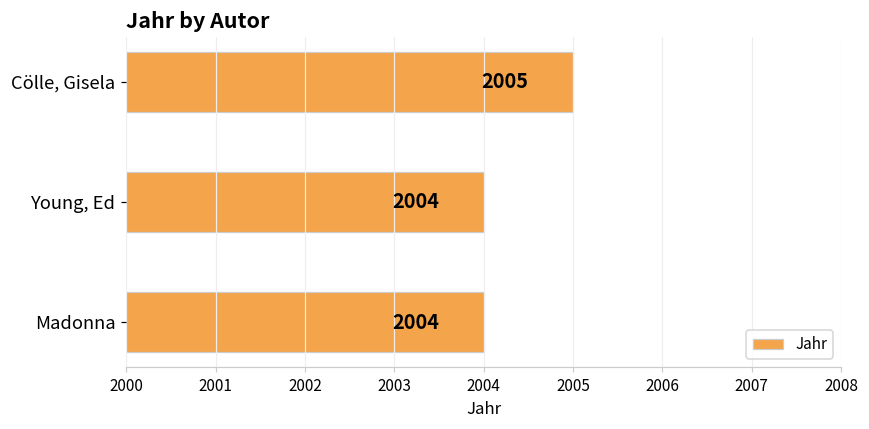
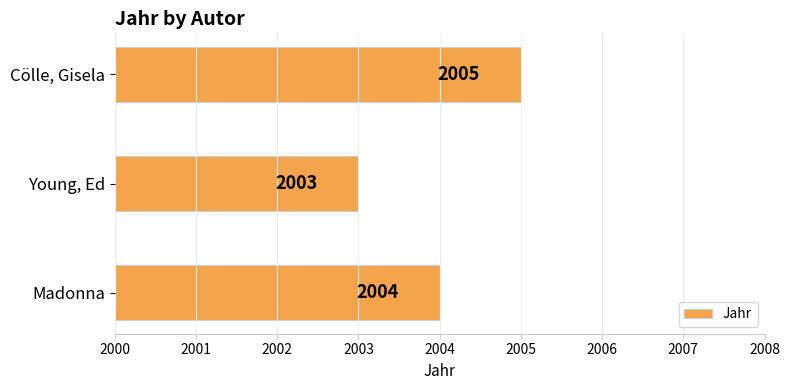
Young, Ed: 2004 -> 2003
